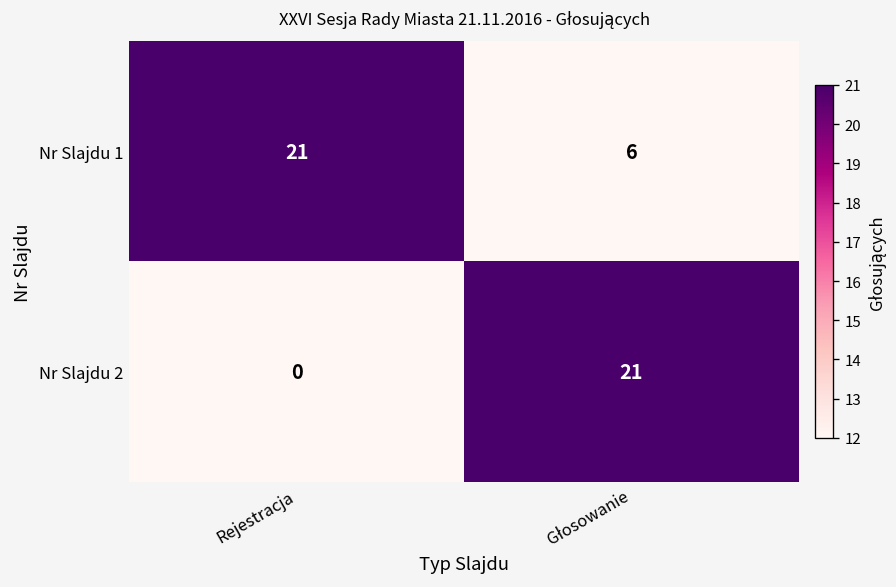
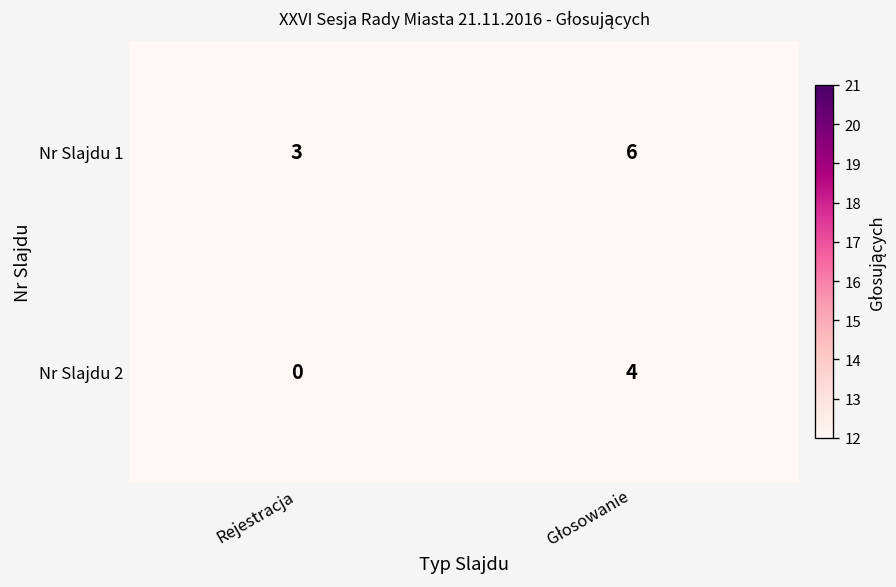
Nr Slajdu 1, Rejestracja: 21 -> 3
Nr Slajdu 2, Głosowanie: 21 -> 4
